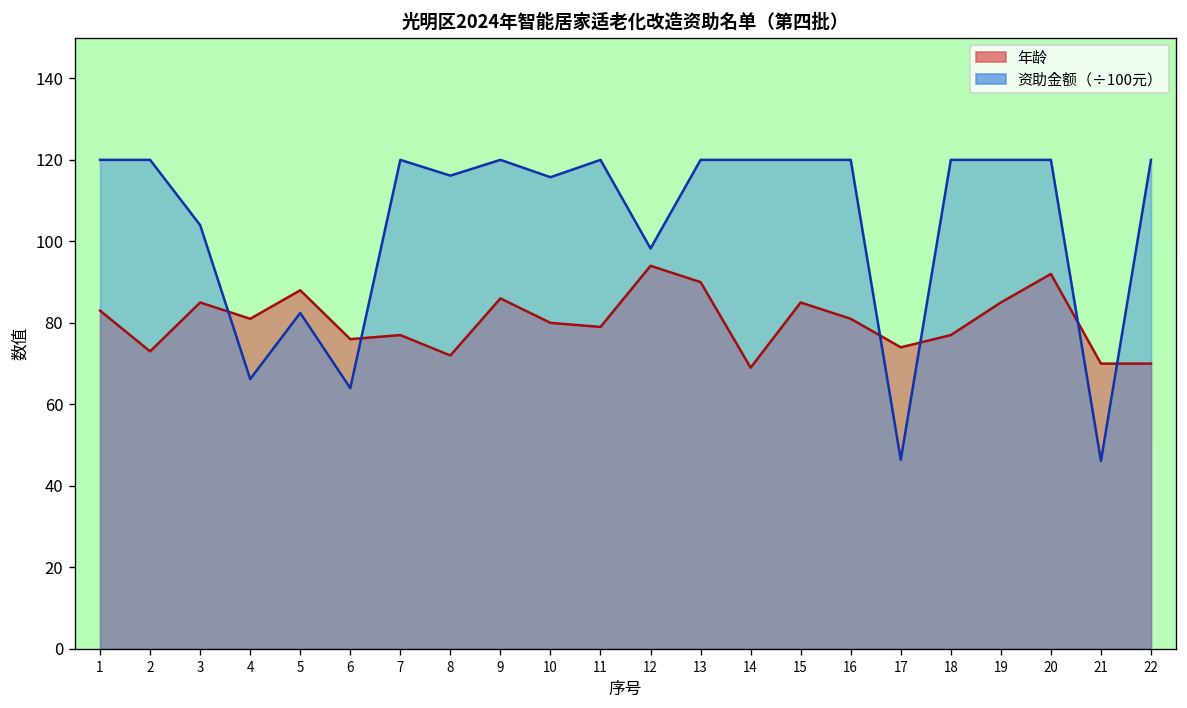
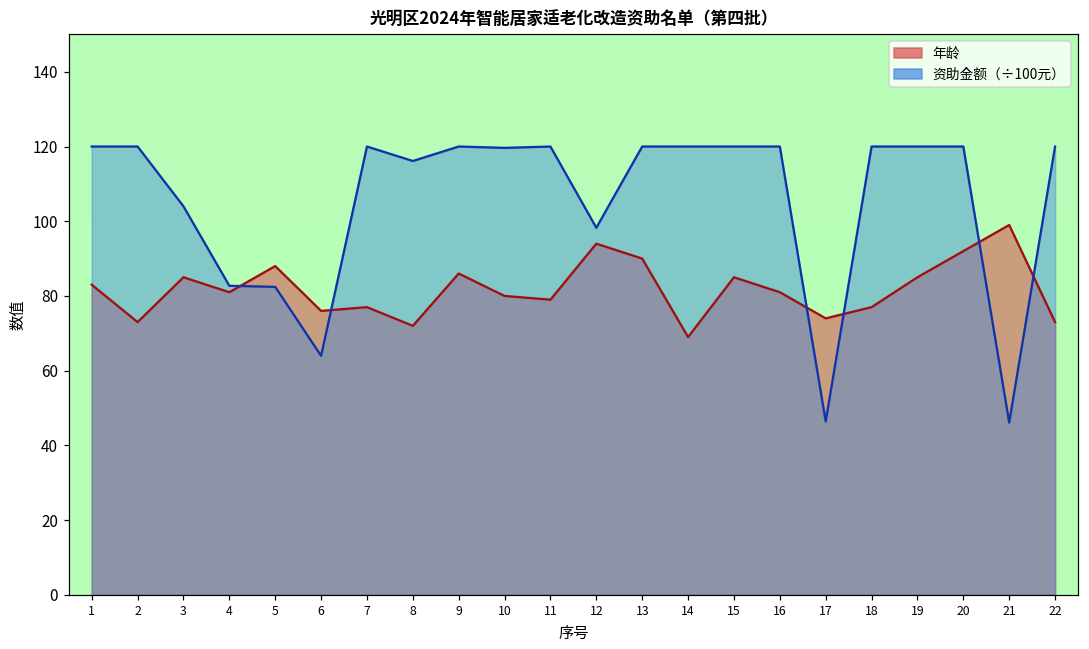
资助金额（÷100元）, 4: 66 -> 83
资助金额（÷100元）, 10: 116 -> 120
年龄, 21: 70 -> 99
年龄, 22: 70 -> 73
